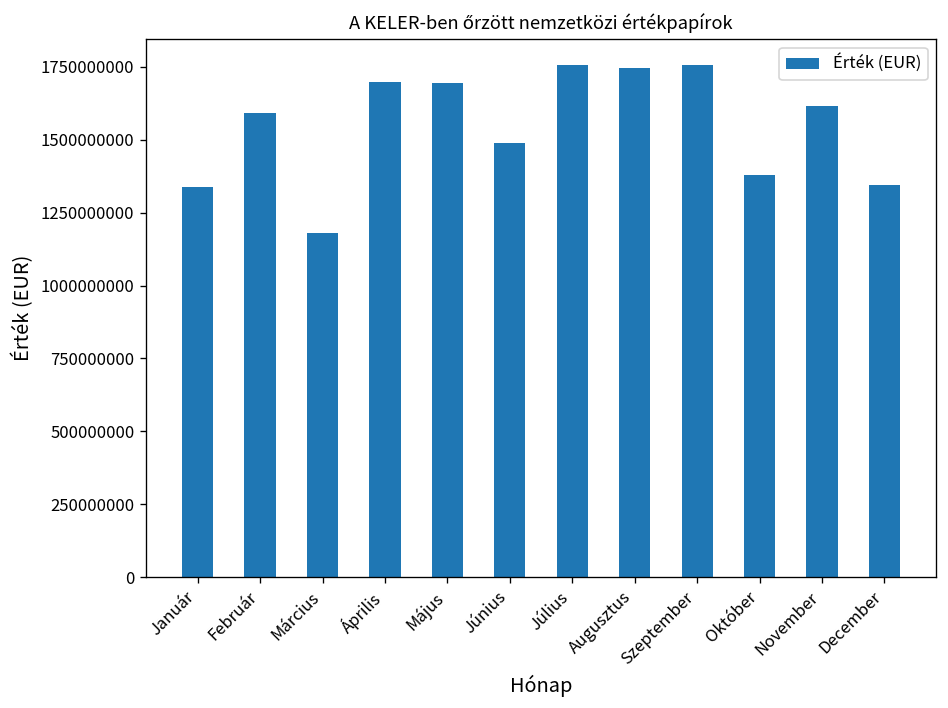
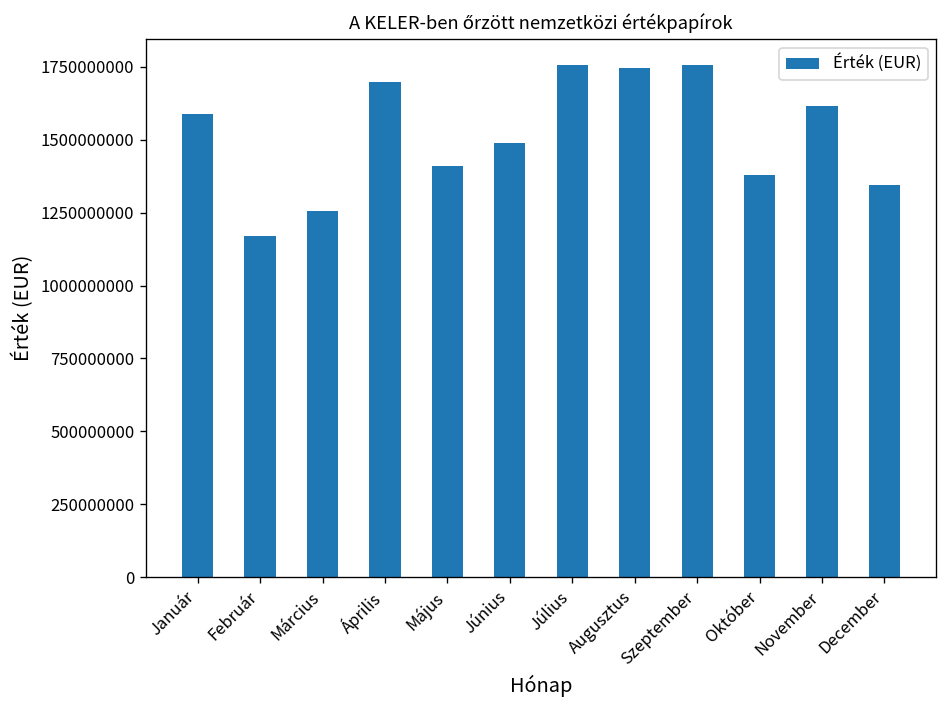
Január: 1340000000 -> 1590000000
Február: 1590000000 -> 1170000000
Március: 1180000000 -> 1260000000
Május: 1700000000 -> 1410000000
